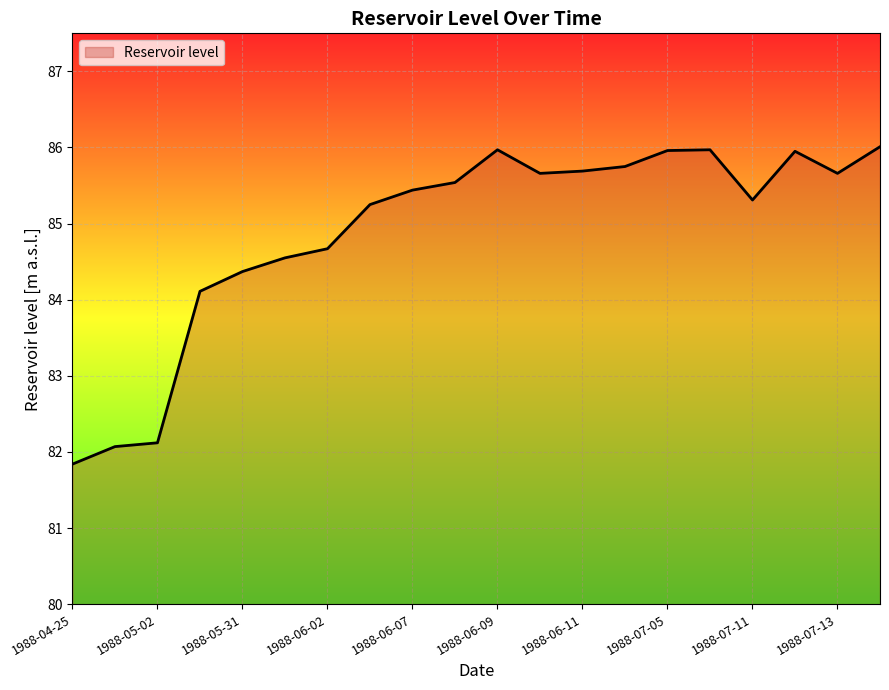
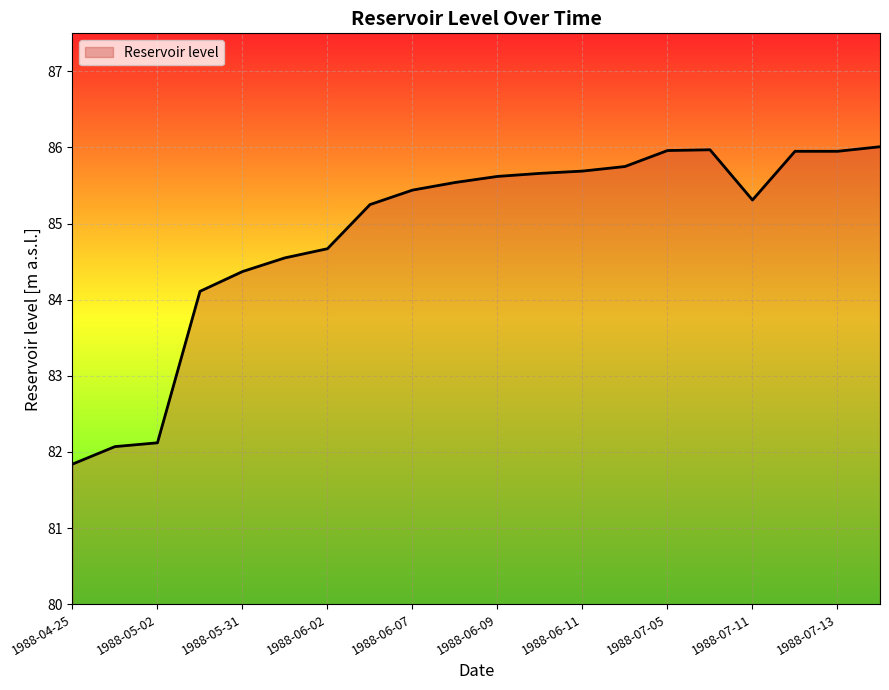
1988-06-09: 86.0 -> 85.6
1988-07-13: 85.7 -> 86.0
